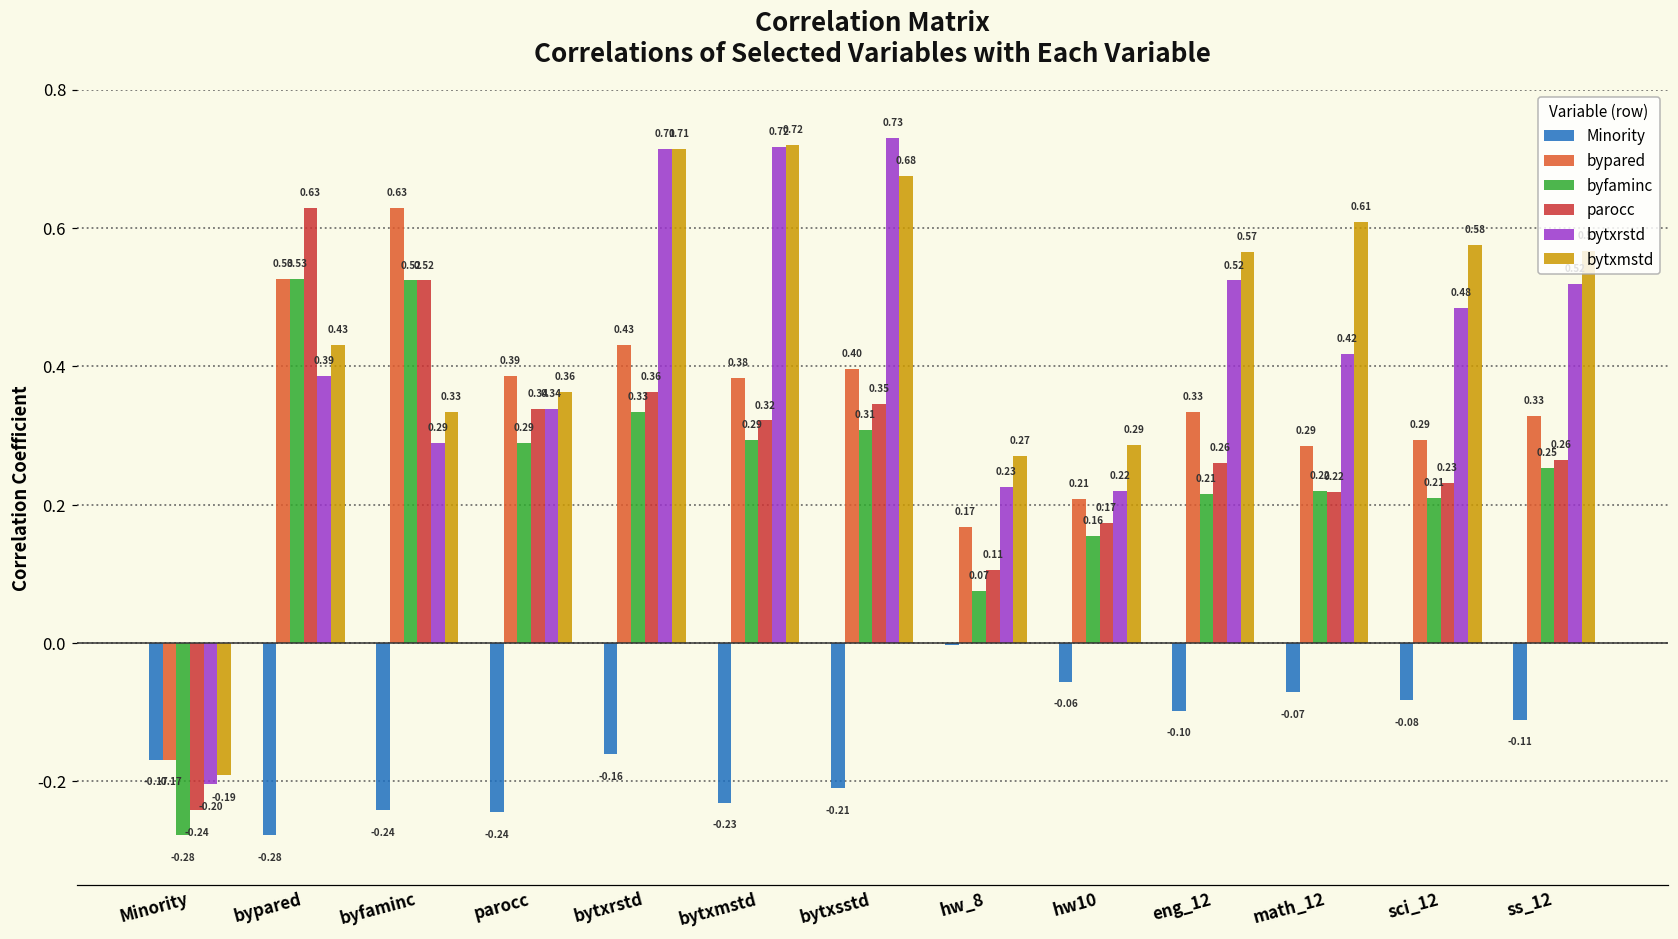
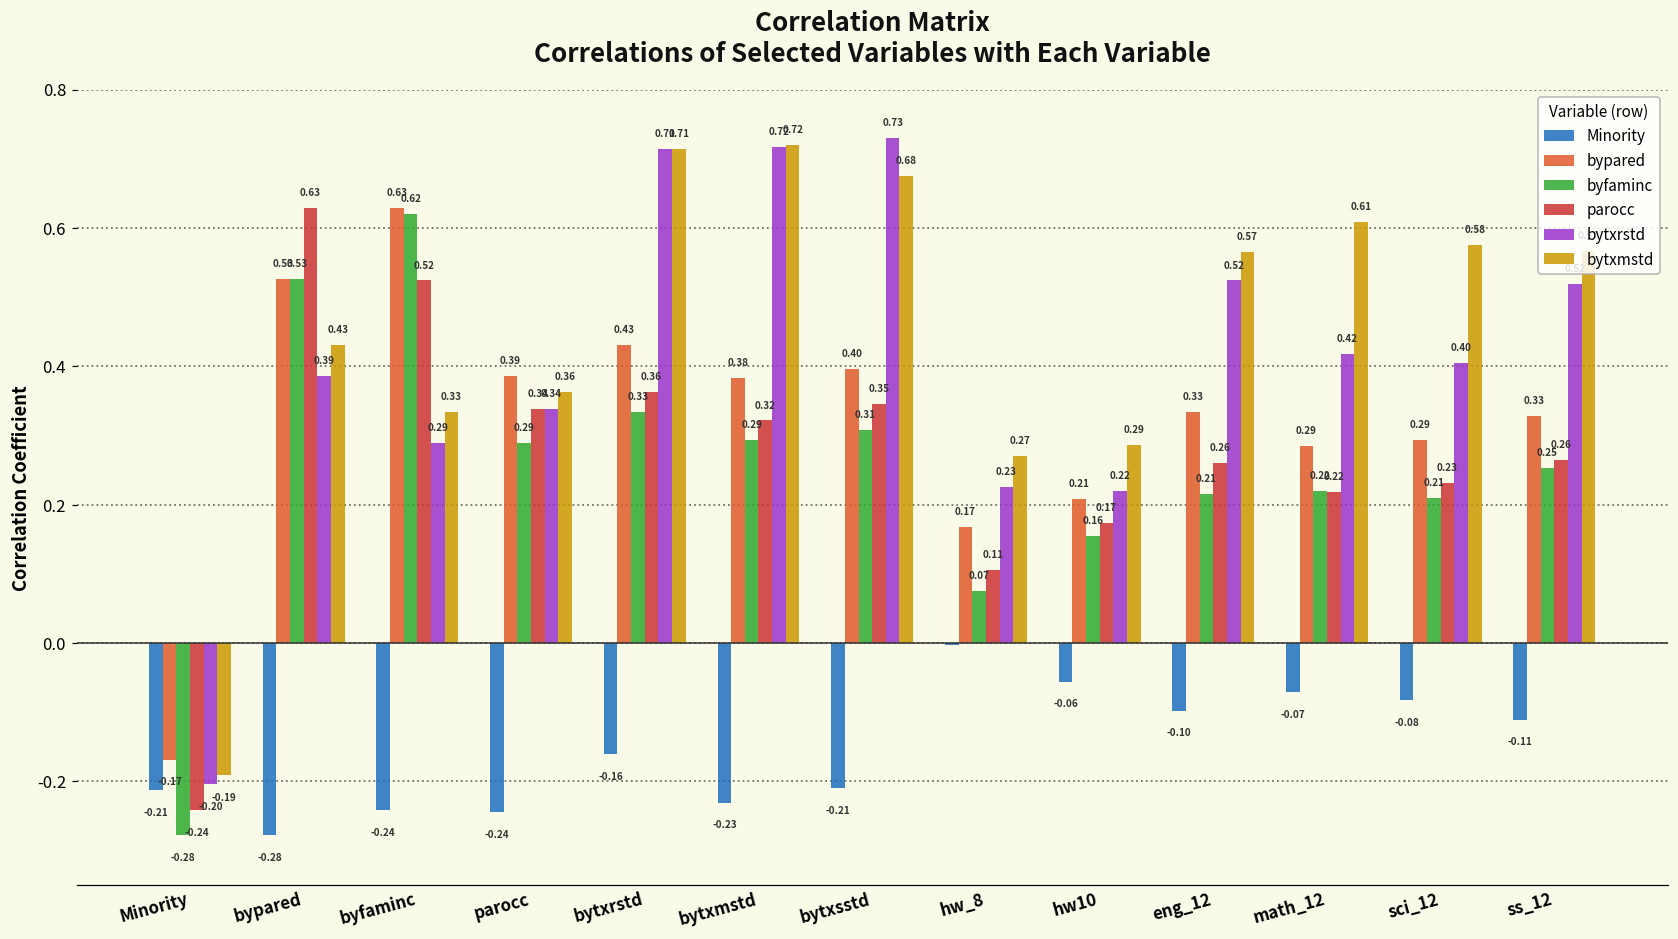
Minority, Minority: -0.17 -> -0.21
byfaminc, byfaminc: 0.52 -> 0.62
bytxrstd, sci_12: 0.48 -> 0.40
